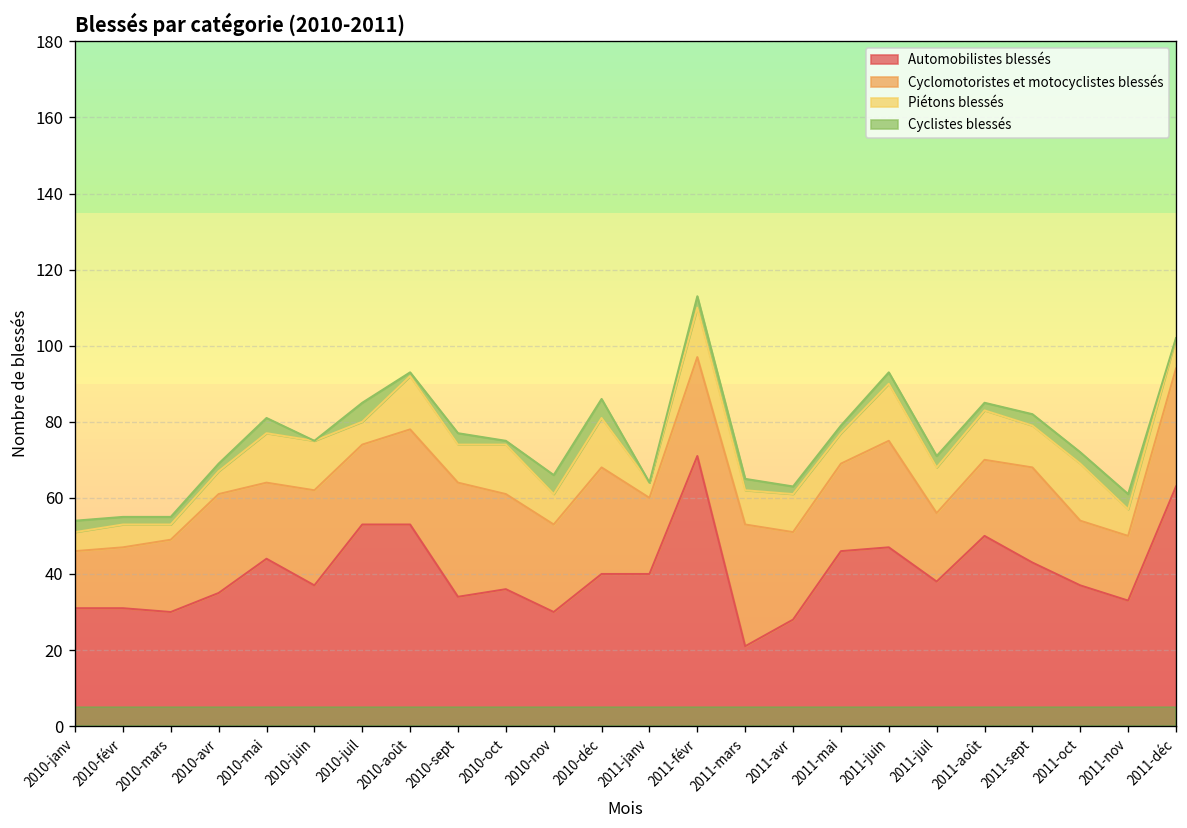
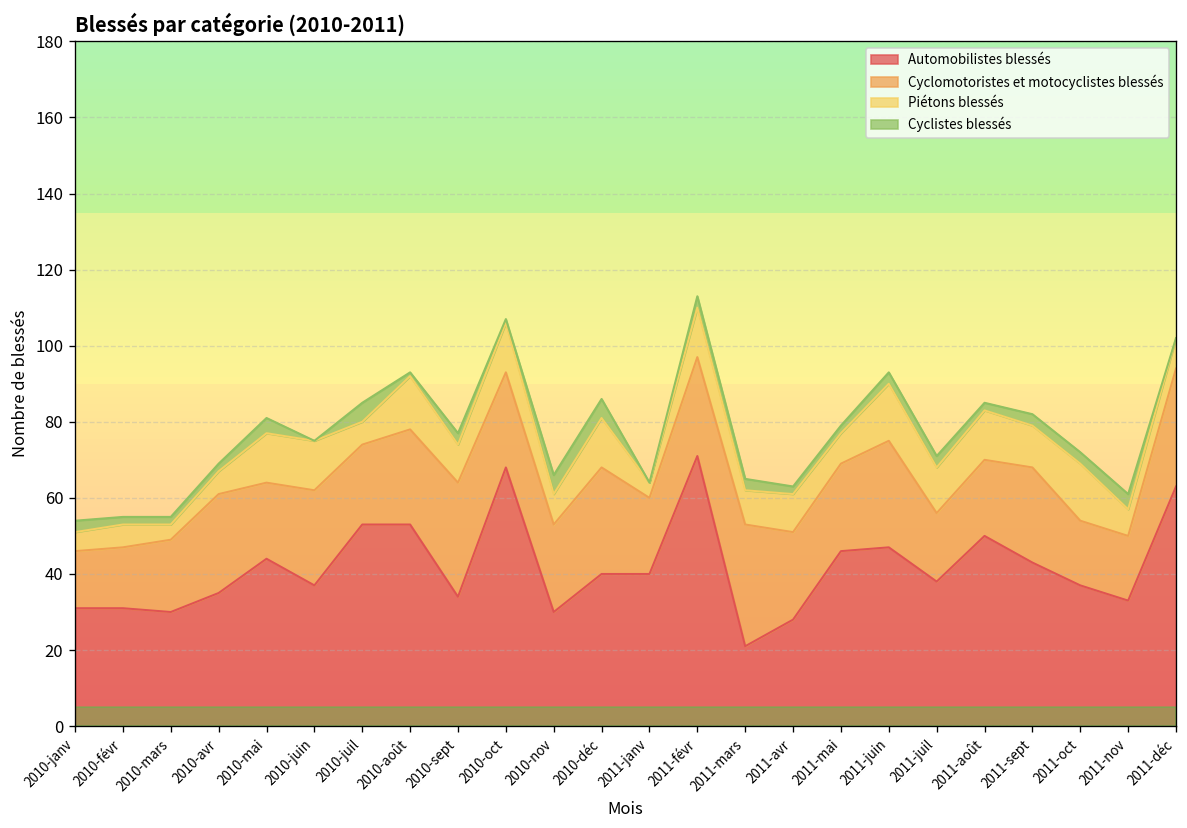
Automobilistes blessés, 2010-oct: 36 -> 68
